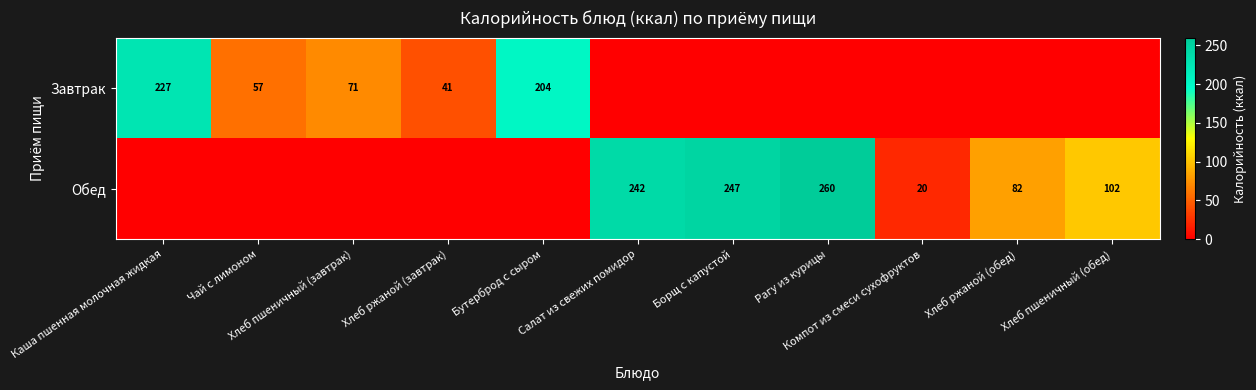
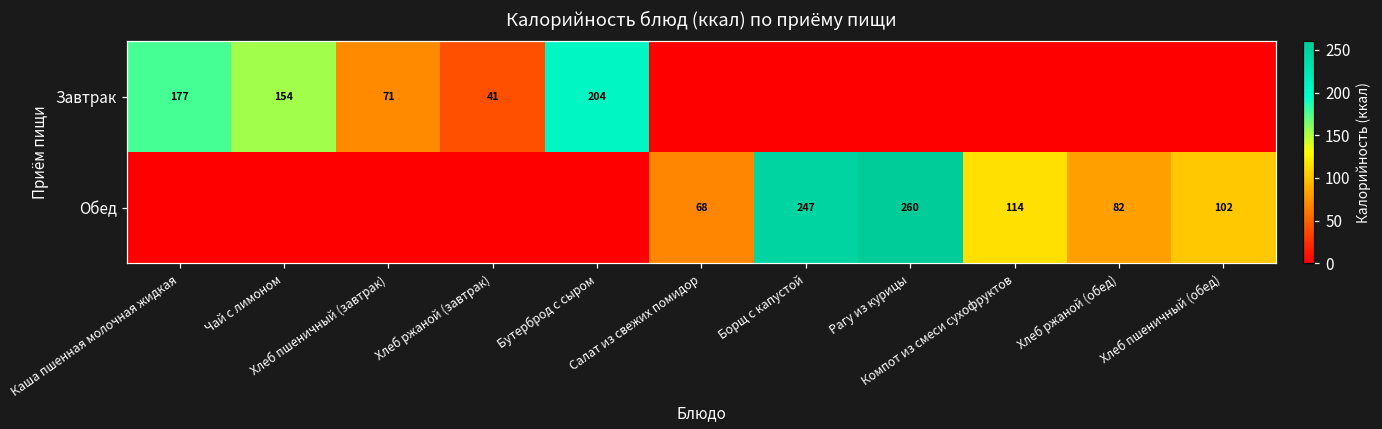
Завтрак, Каша пшенная молочная жидкая: 227 -> 177
Завтрак, Чай с лимоном: 57 -> 154
Обед, Салат из свежих помидор: 242 -> 68
Обед, Компот из смеси сухофруктов: 20 -> 114
